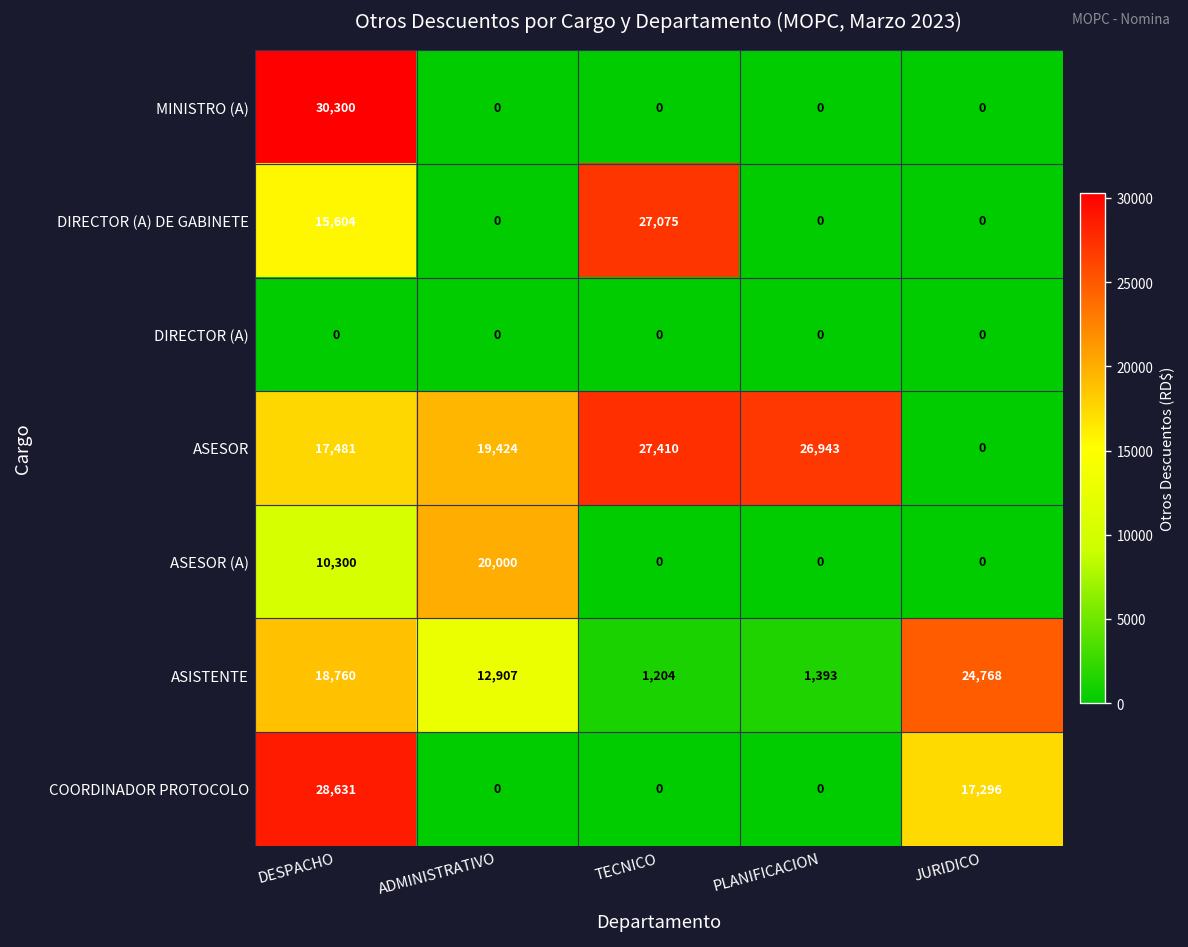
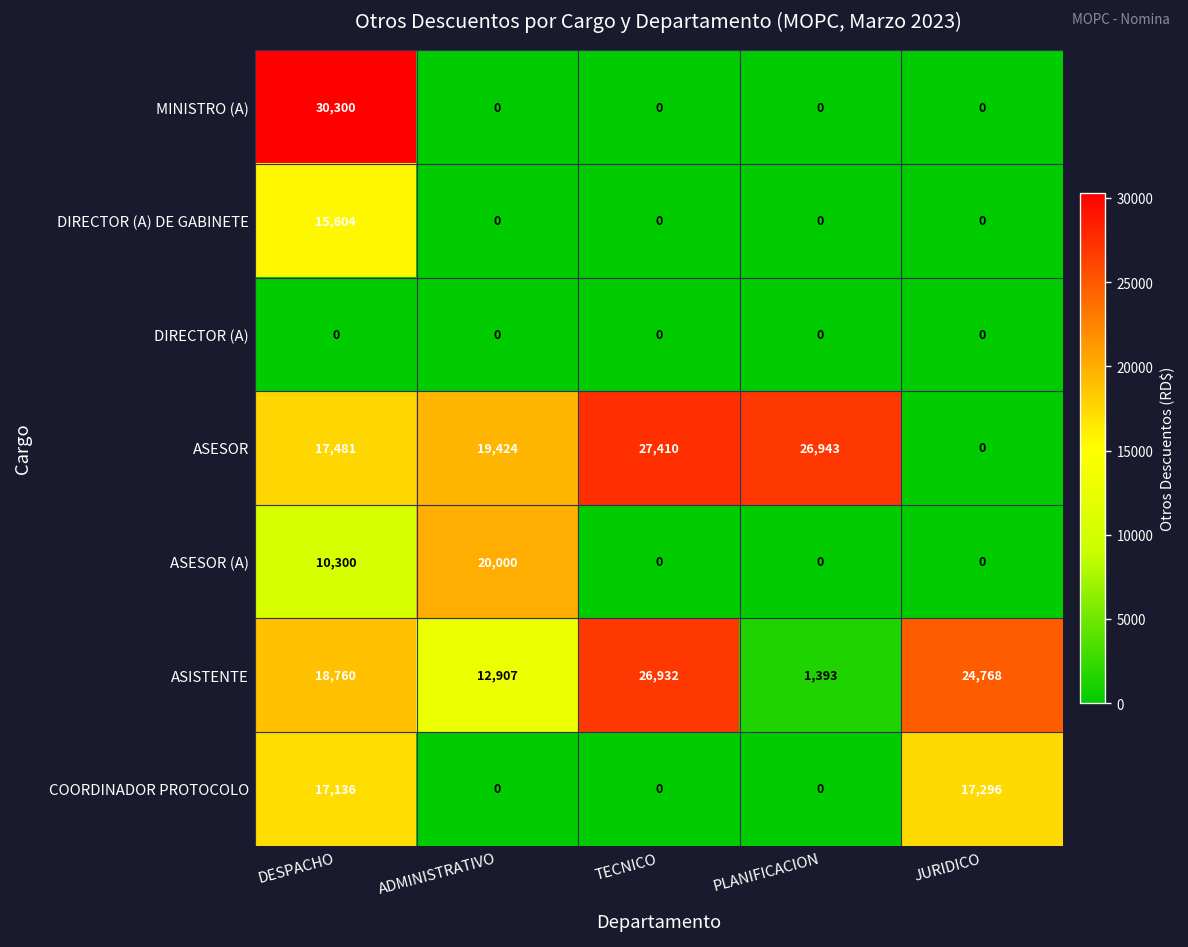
DIRECTOR (A) DE GABINETE, TECNICO: 27,075 -> 0
ASISTENTE, TECNICO: 1,204 -> 26,932
COORDINADOR PROTOCOLO, DESPACHO: 28,631 -> 17,136
